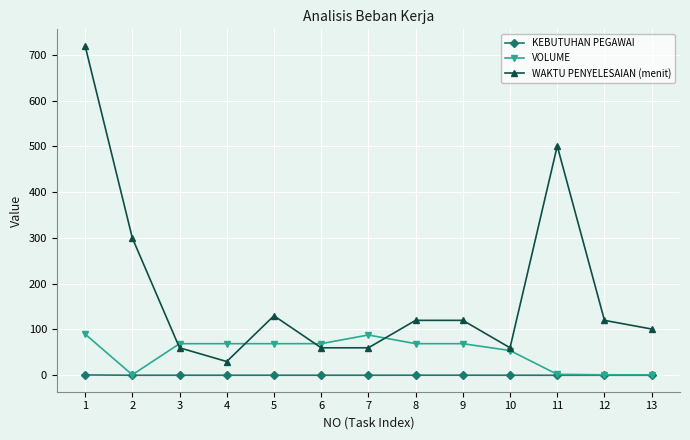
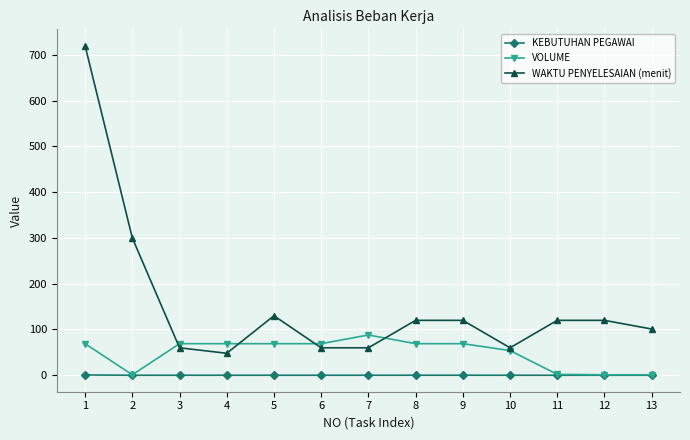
VOLUME, 1: 90 -> 70
WAKTU PENYELESAIAN (menit), 4: 30 -> 50
WAKTU PENYELESAIAN (menit), 11: 500 -> 120
